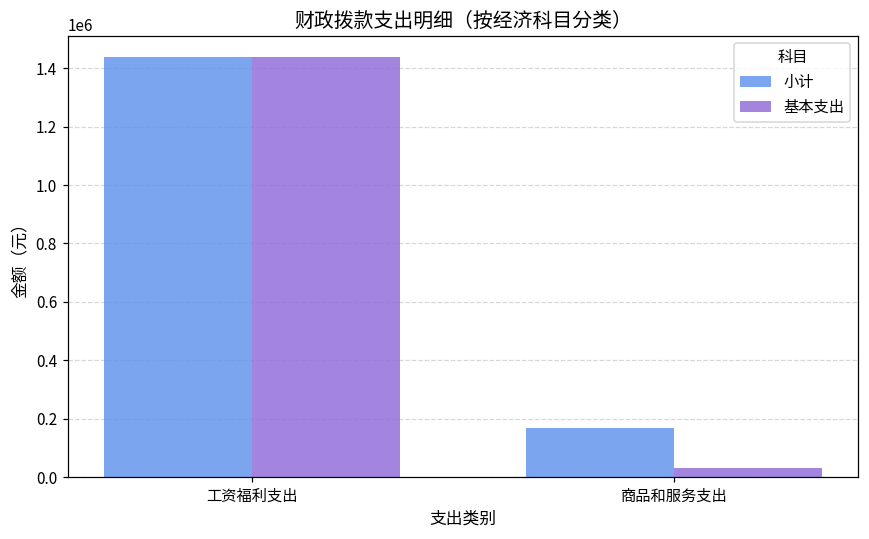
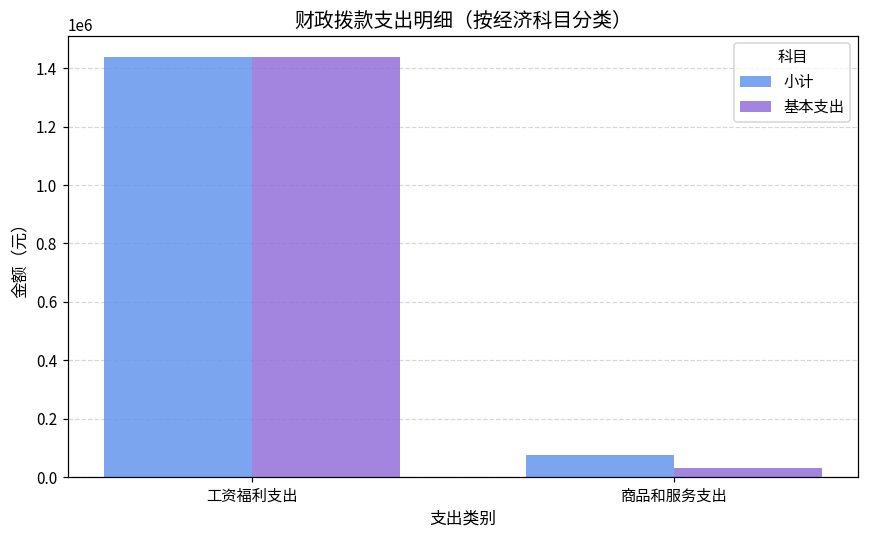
小计, 商品和服务支出: 170000 -> 70000
